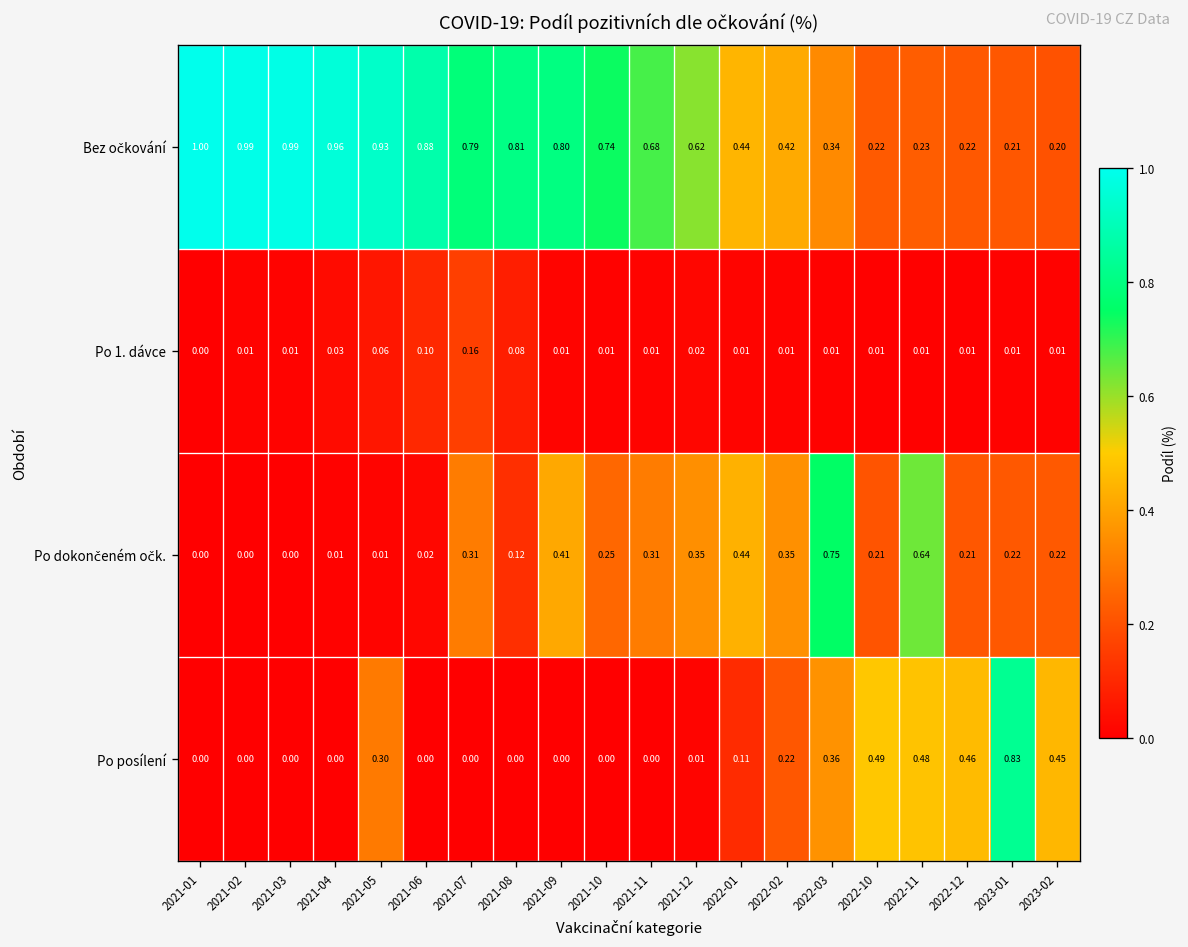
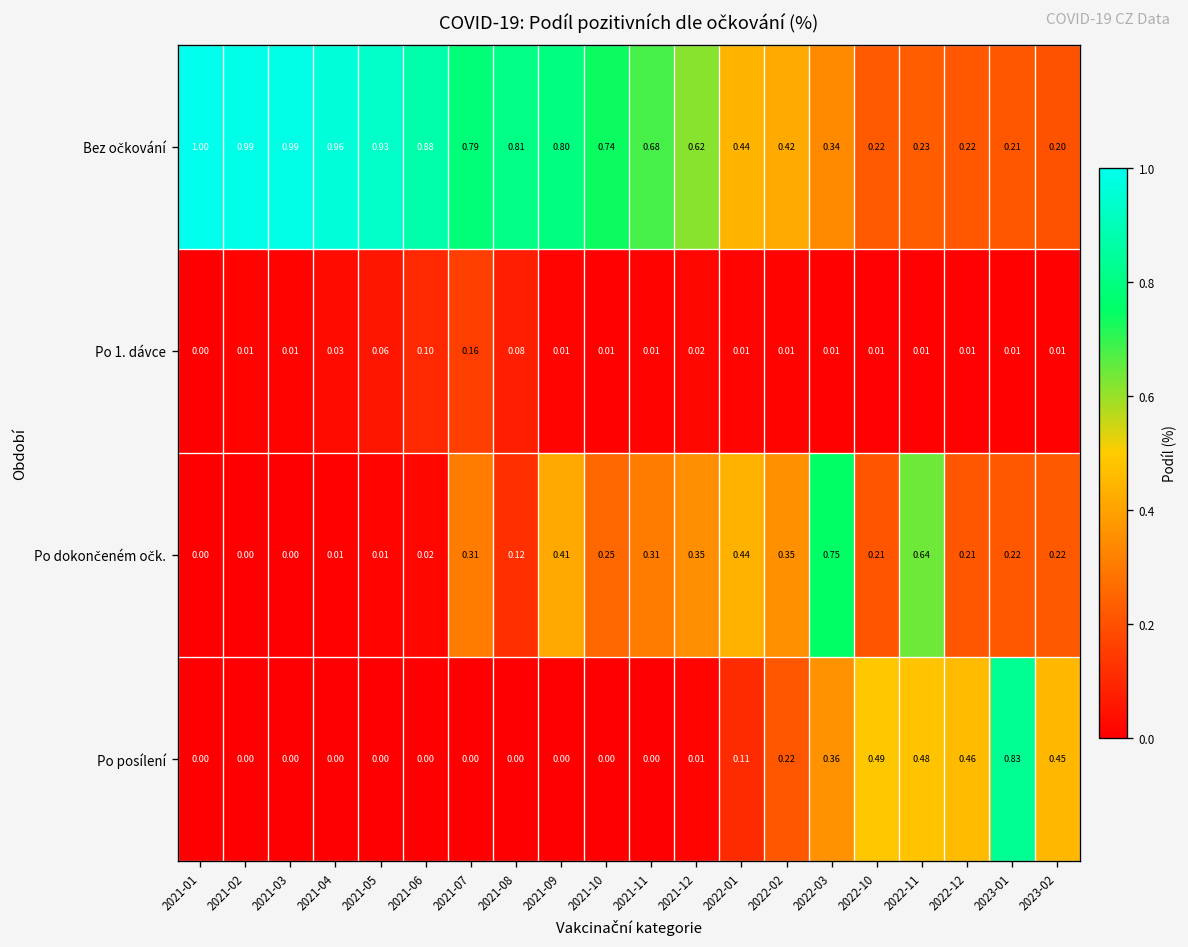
Po posílení, 2021-05: 0.30 -> 0.00
